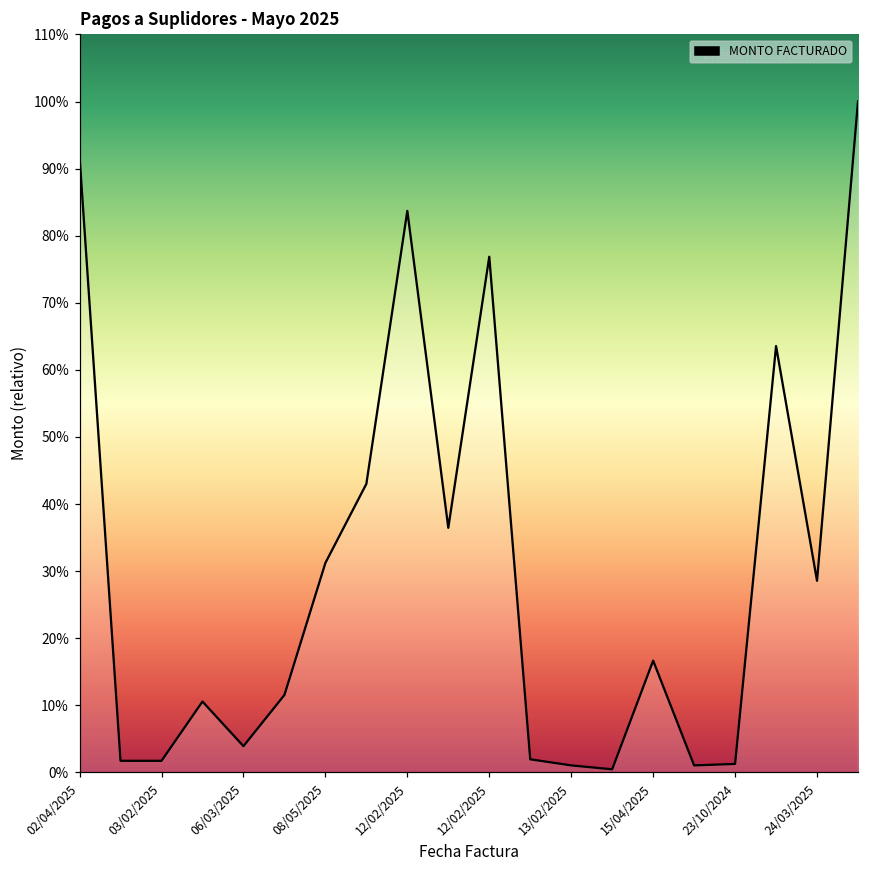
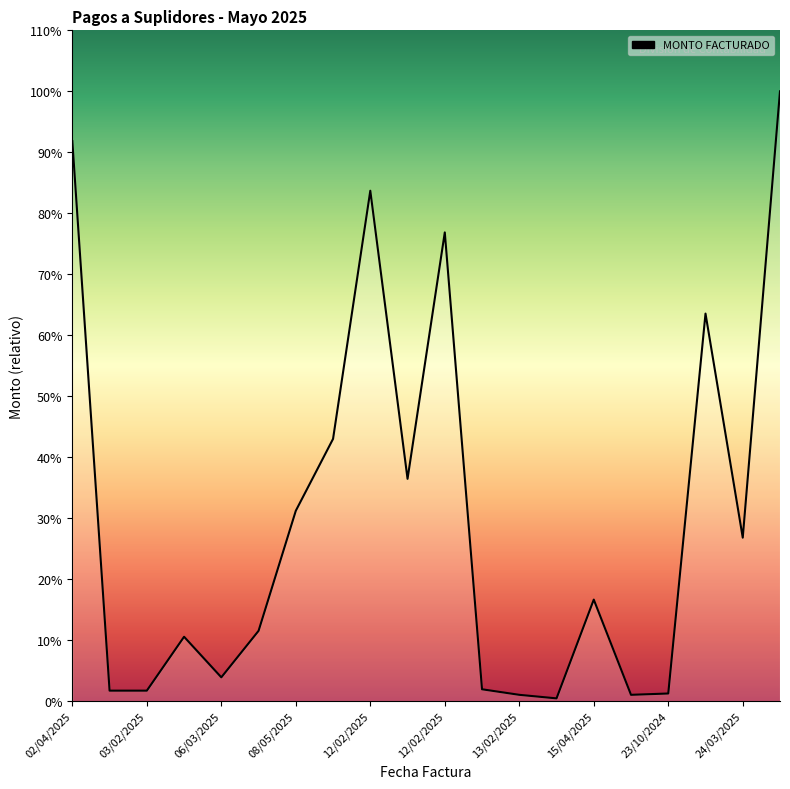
24/03/2025: 29% -> 27%
